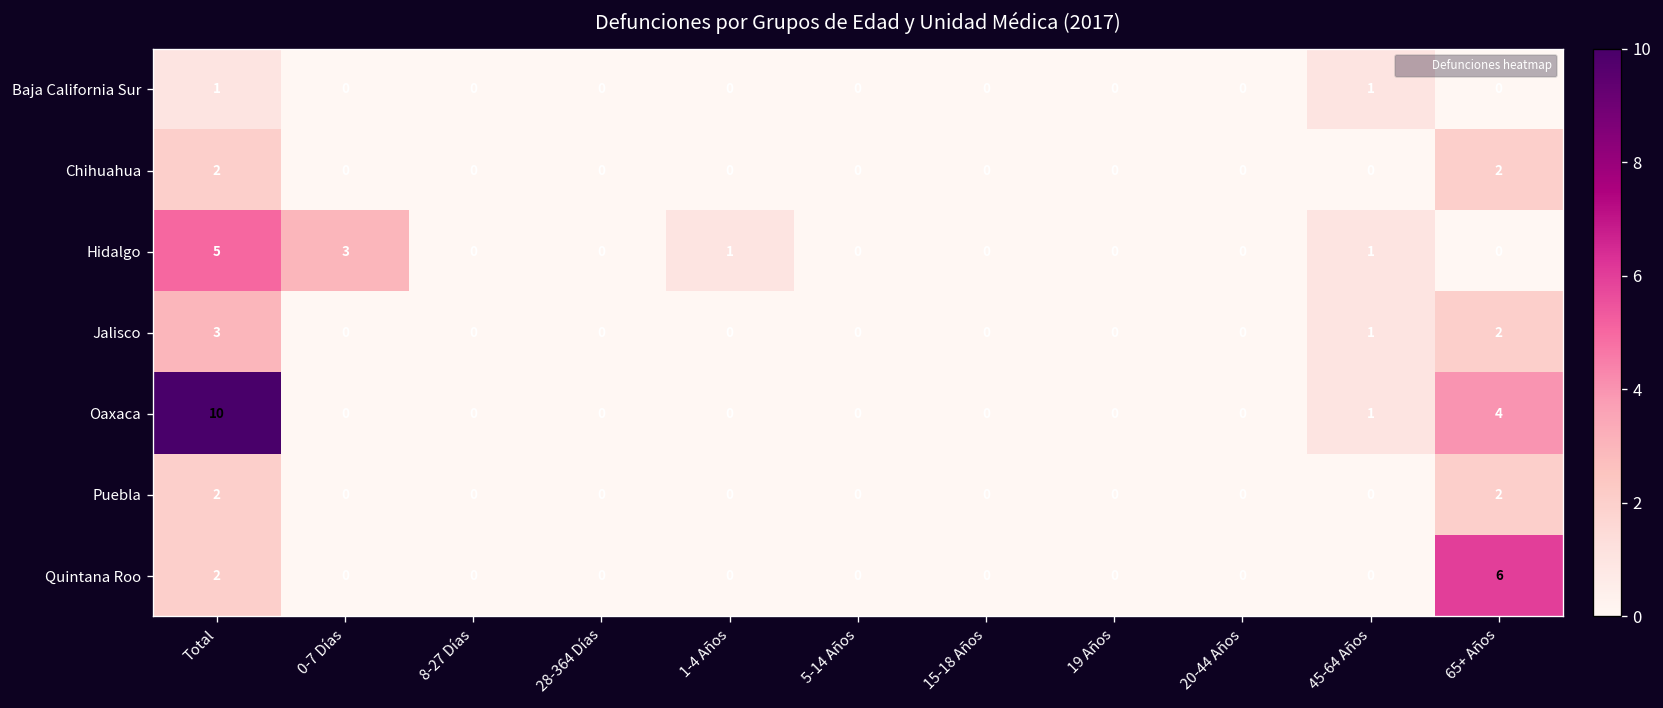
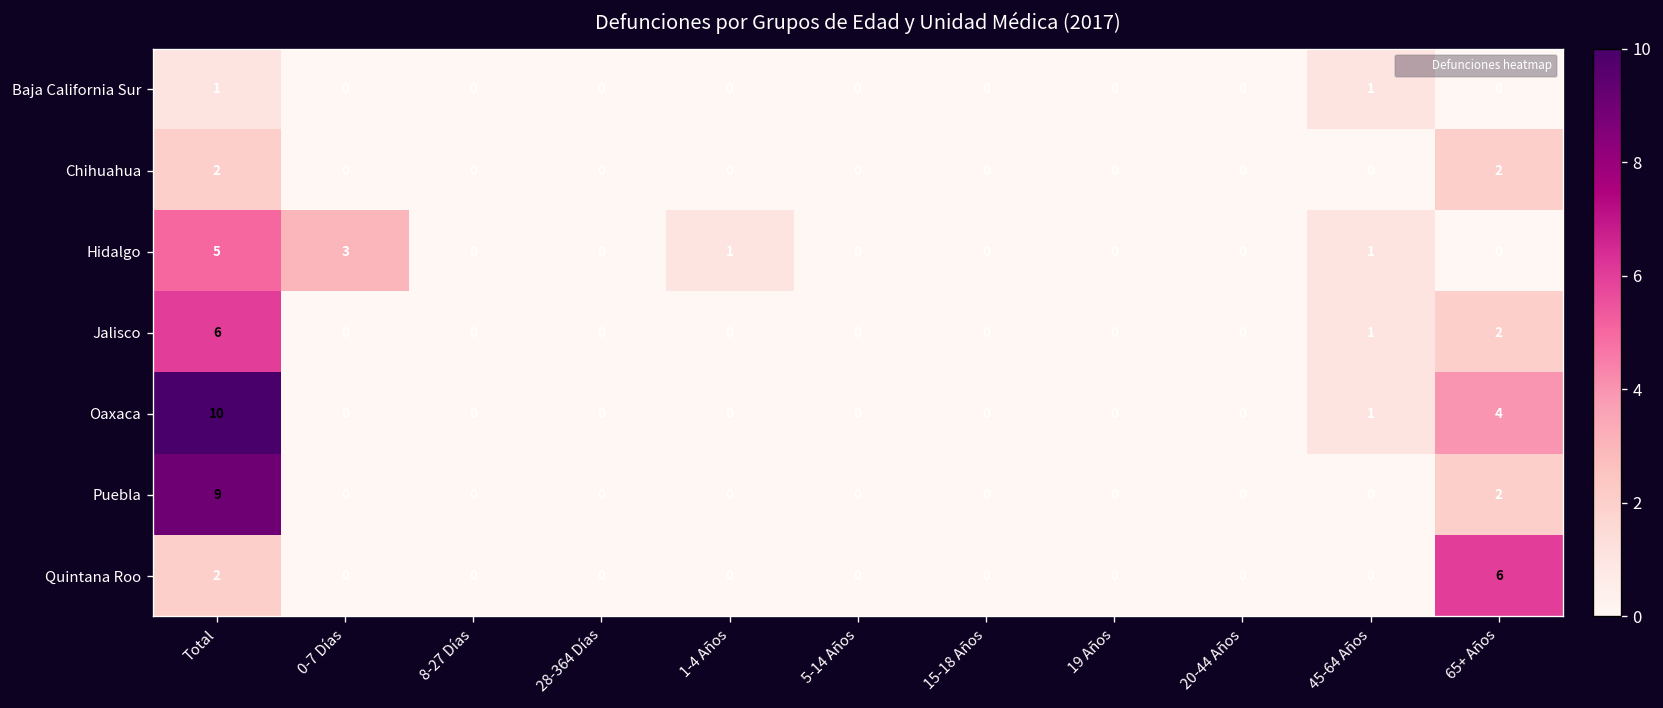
Jalisco, Total: 3 -> 6
Puebla, Total: 2 -> 9
